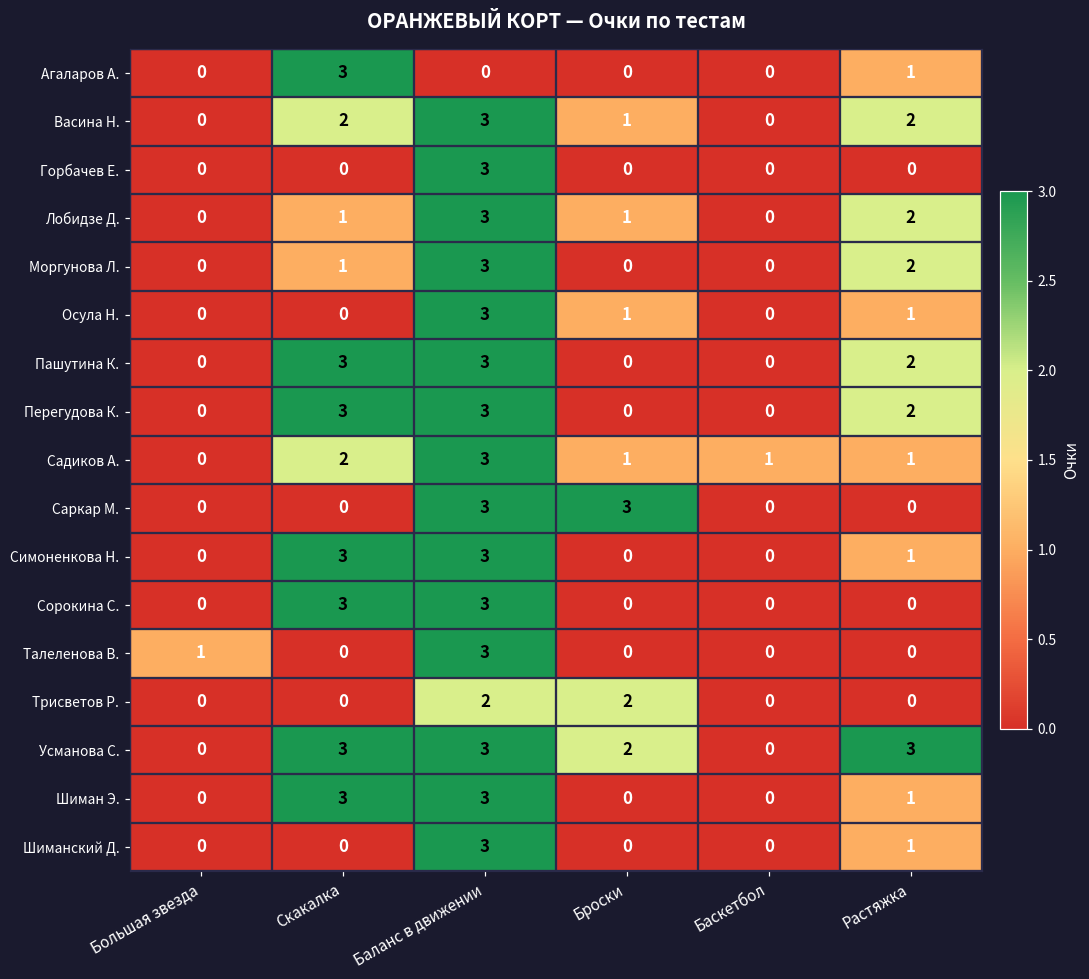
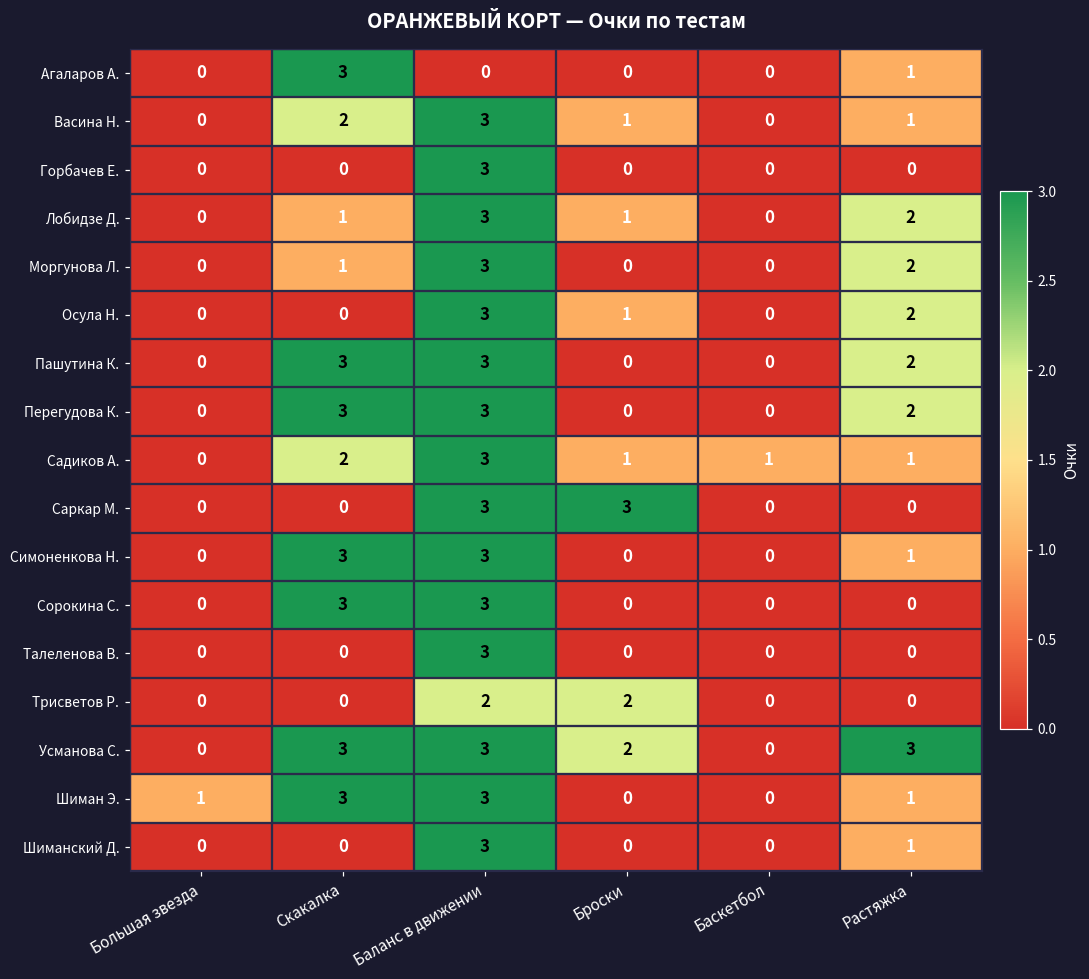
Васина Н., Растяжка: 2 -> 1
Осула Н., Растяжка: 1 -> 2
Талеленова В., Большая звезда: 1 -> 0
Шиман Э., Большая звезда: 0 -> 1
